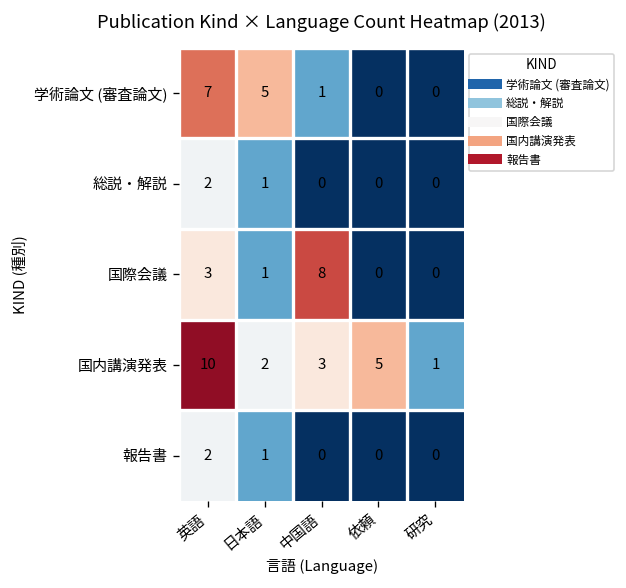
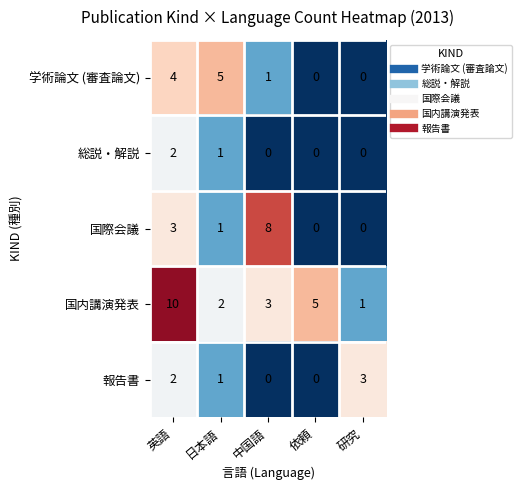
学術論文 (審査論文), 英語: 7 -> 4
報告書, 研究: 0 -> 3
